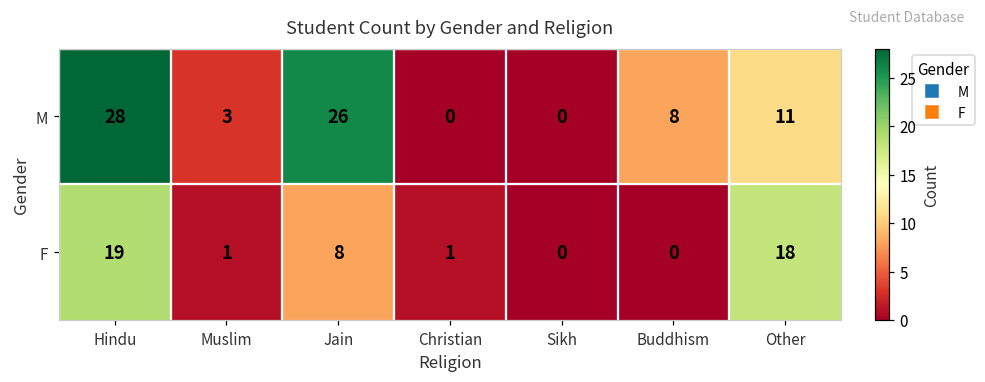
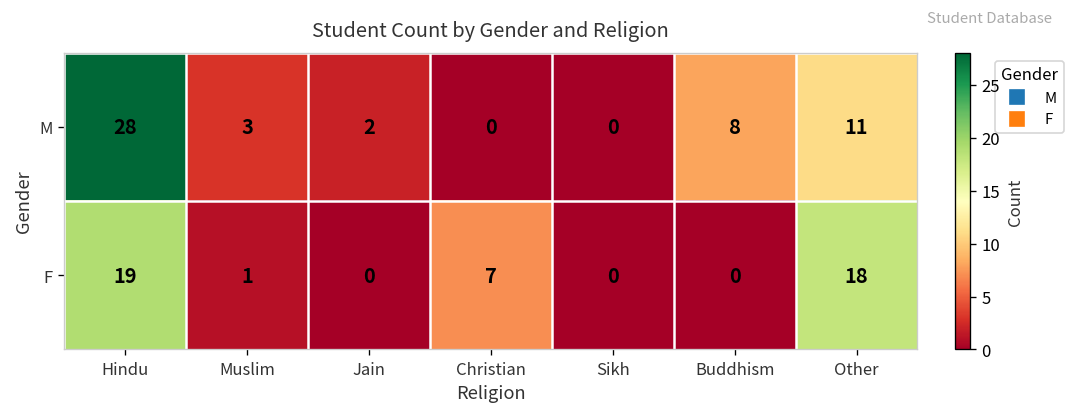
M, Jain: 26 -> 2
F, Jain: 8 -> 0
F, Christian: 1 -> 7
